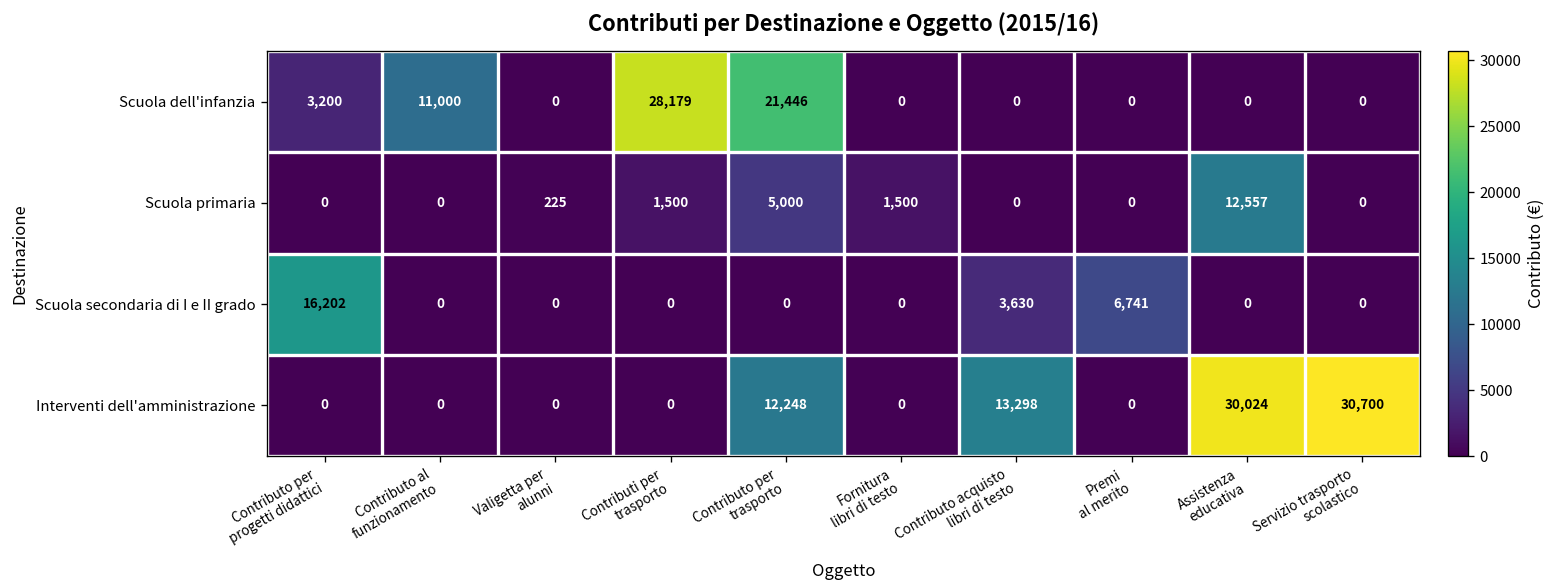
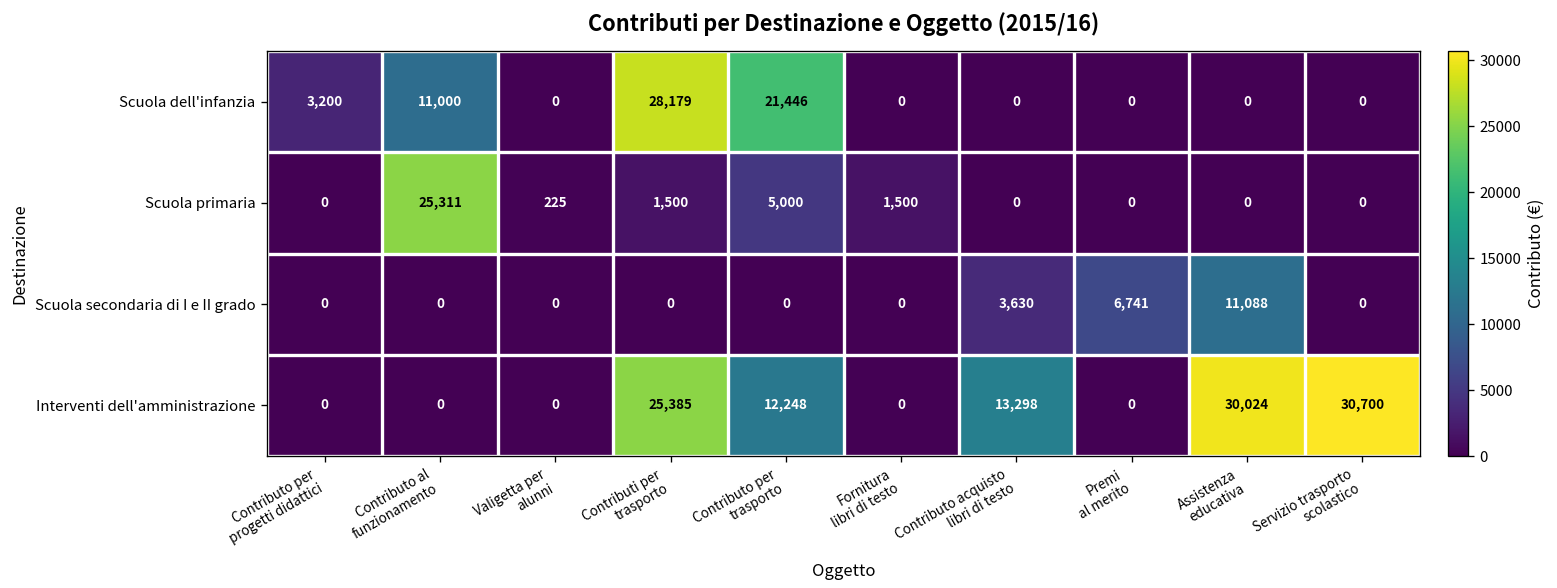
Scuola primaria, Contributo al funzionamento: 0 -> 25,311
Scuola primaria, Assistenza educativa: 12,557 -> 0
Scuola secondaria di I e II grado, Contributo per progetti didattici: 16,202 -> 0
Scuola secondaria di I e II grado, Assistenza educativa: 0 -> 11,088
Interventi dell'amministrazione, Contributi per trasporto: 0 -> 25,385
